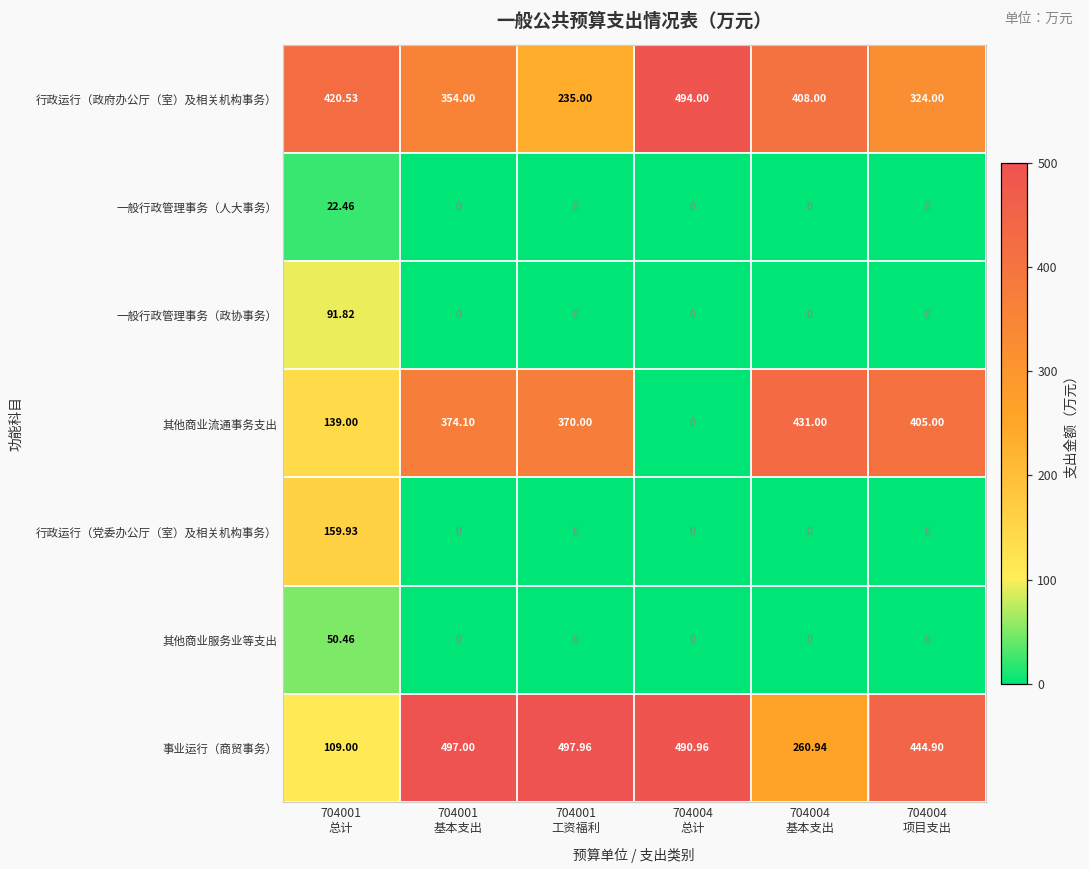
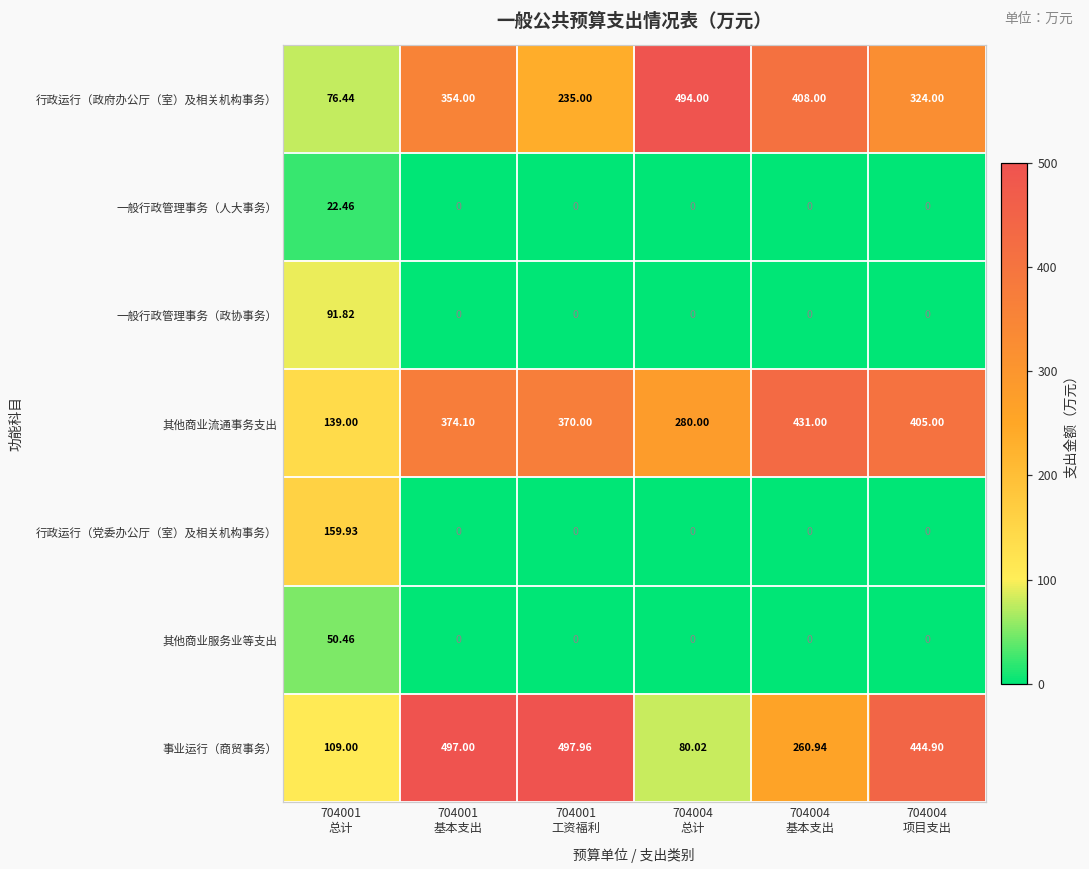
行政运行（政府办公厅（室）及相关机构事务）, 704001 总计: 420.53 -> 76.44
其他商业流通事务支出, 704004 总计: 0 -> 280.00
事业运行（商贸事务）, 704004 总计: 490.96 -> 80.02
